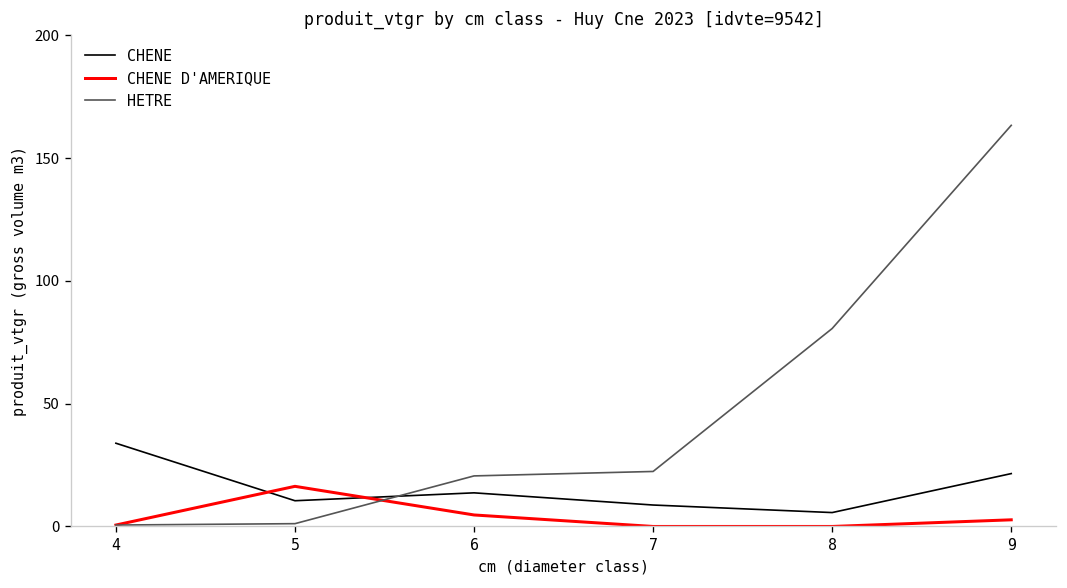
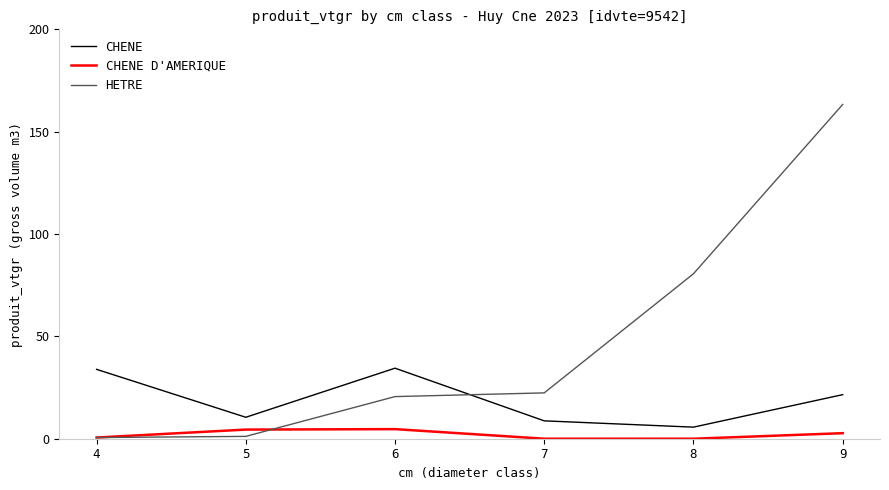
CHENE D'AMERIQUE, 5: 16 -> 4
CHENE, 6: 14 -> 34
